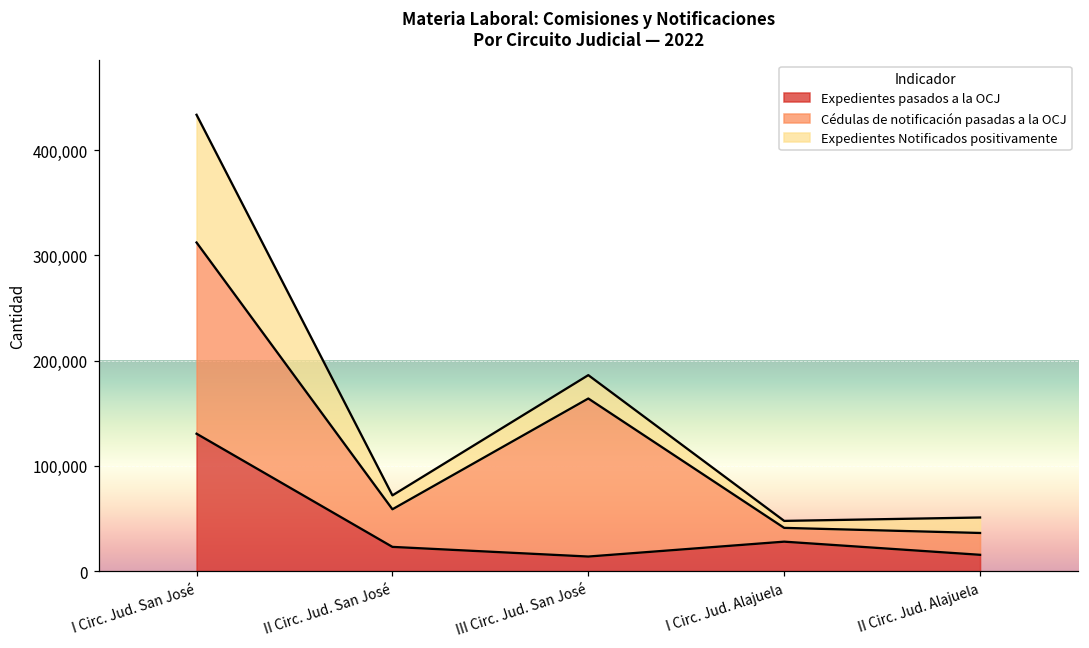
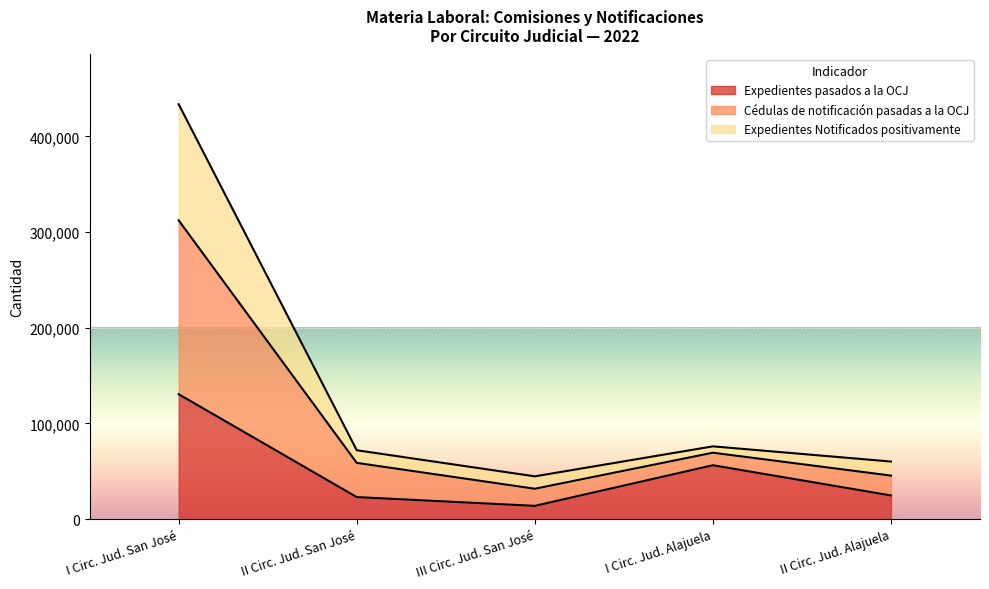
Cédulas de notificación pasadas a la OCJ, III Circ. Jud. San José: 150,000 -> 20,000
Expedientes Notificados positivamente, III Circ. Jud. San José: 20,000 -> 10,000
Expedientes pasados a la OCJ, I Circ. Jud. Alajuela: 30,000 -> 60,000
Expedientes pasados a la OCJ, II Circ. Jud. Alajuela: 15,000 -> 25,000
